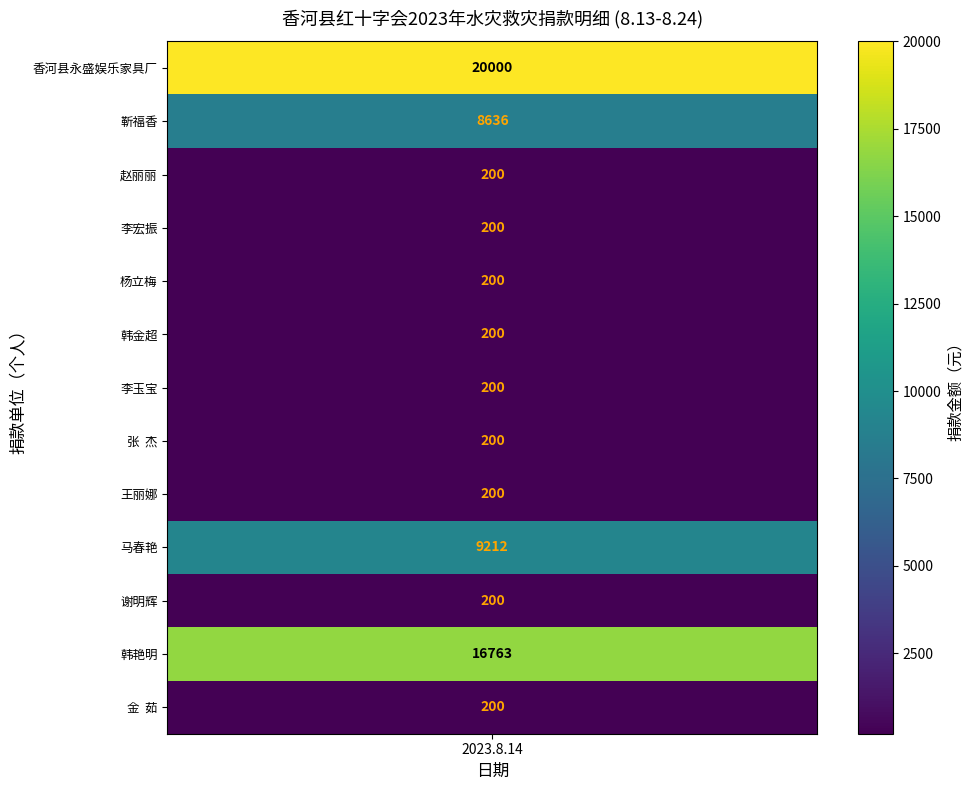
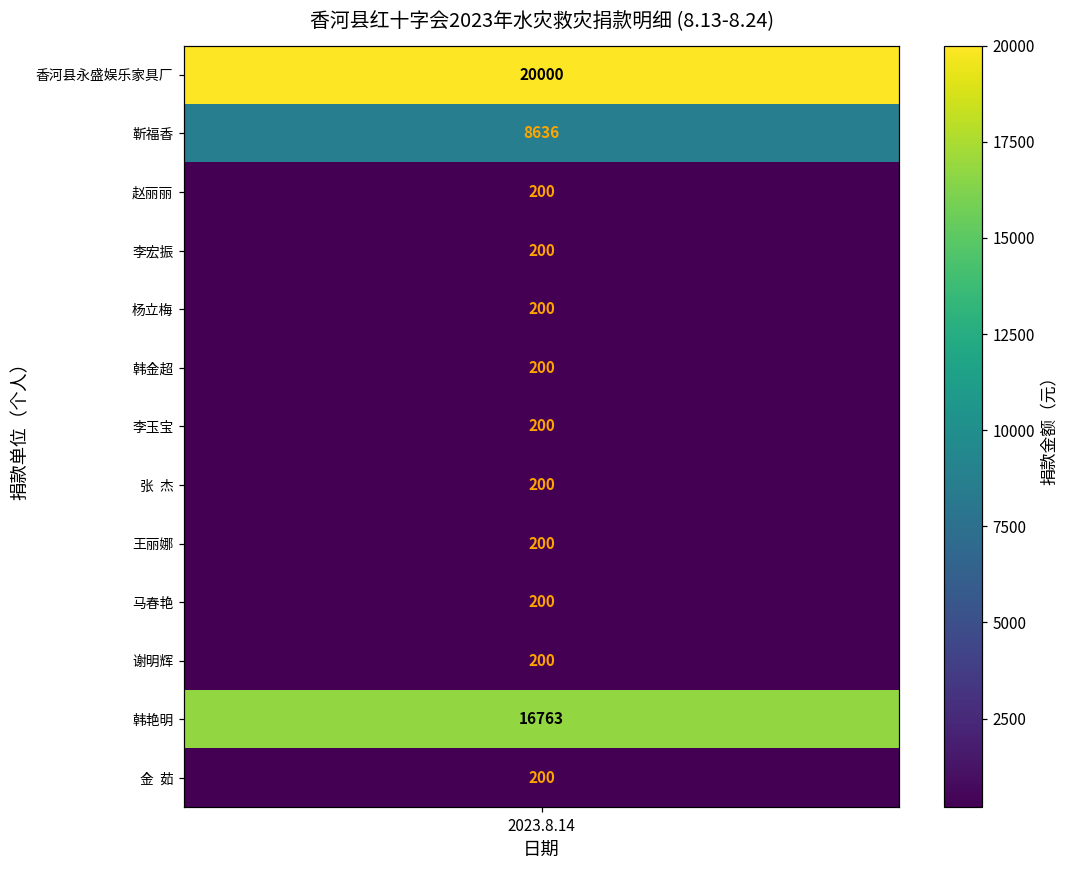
马春艳, 2023.8.14: 9212 -> 200
